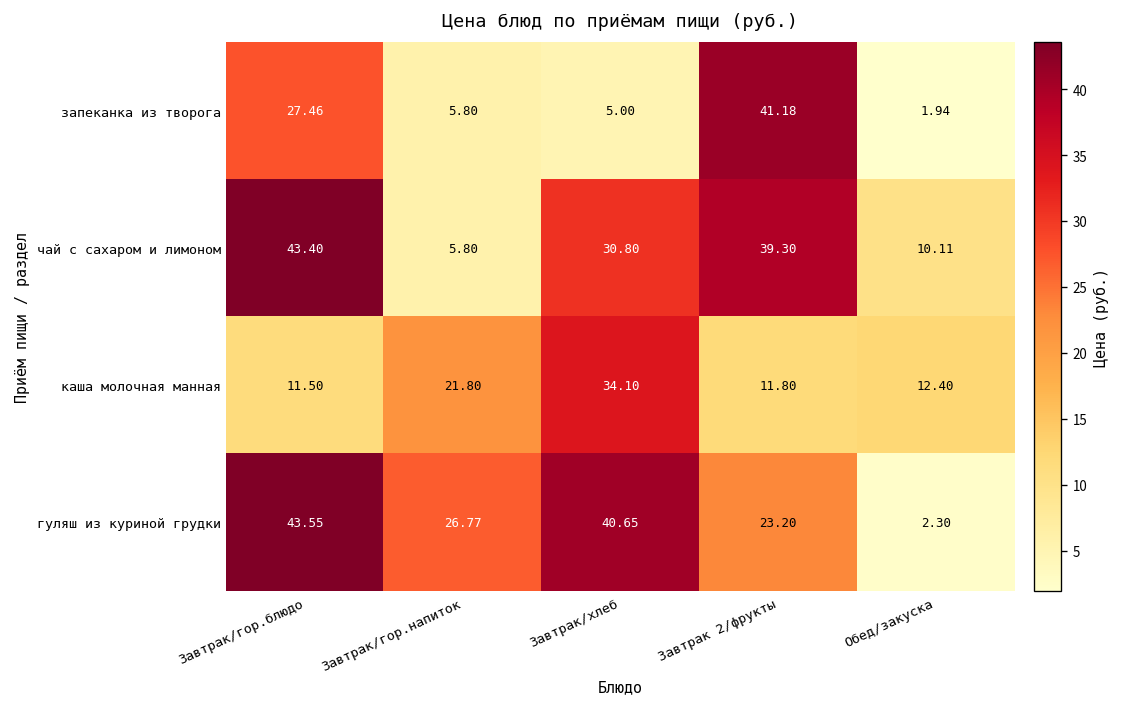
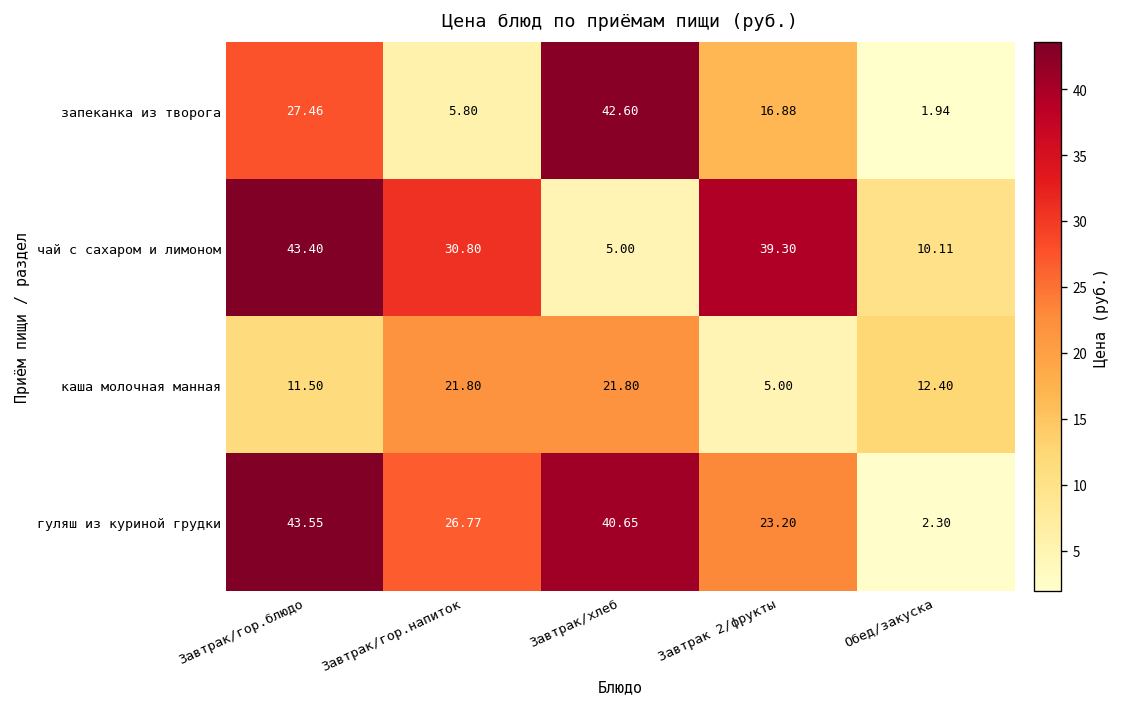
запеканка из творога, Завтрак/хлеб: 5.00 -> 42.60
запеканка из творога, Завтрак 2/фрукты: 41.18 -> 16.88
чай с сахаром и лимоном, Завтрак/гор.напиток: 5.80 -> 30.80
чай с сахаром и лимоном, Завтрак/хлеб: 30.80 -> 5.00
каша молочная манная, Завтрак/хлеб: 34.10 -> 21.80
каша молочная манная, Завтрак 2/фрукты: 11.80 -> 5.00
